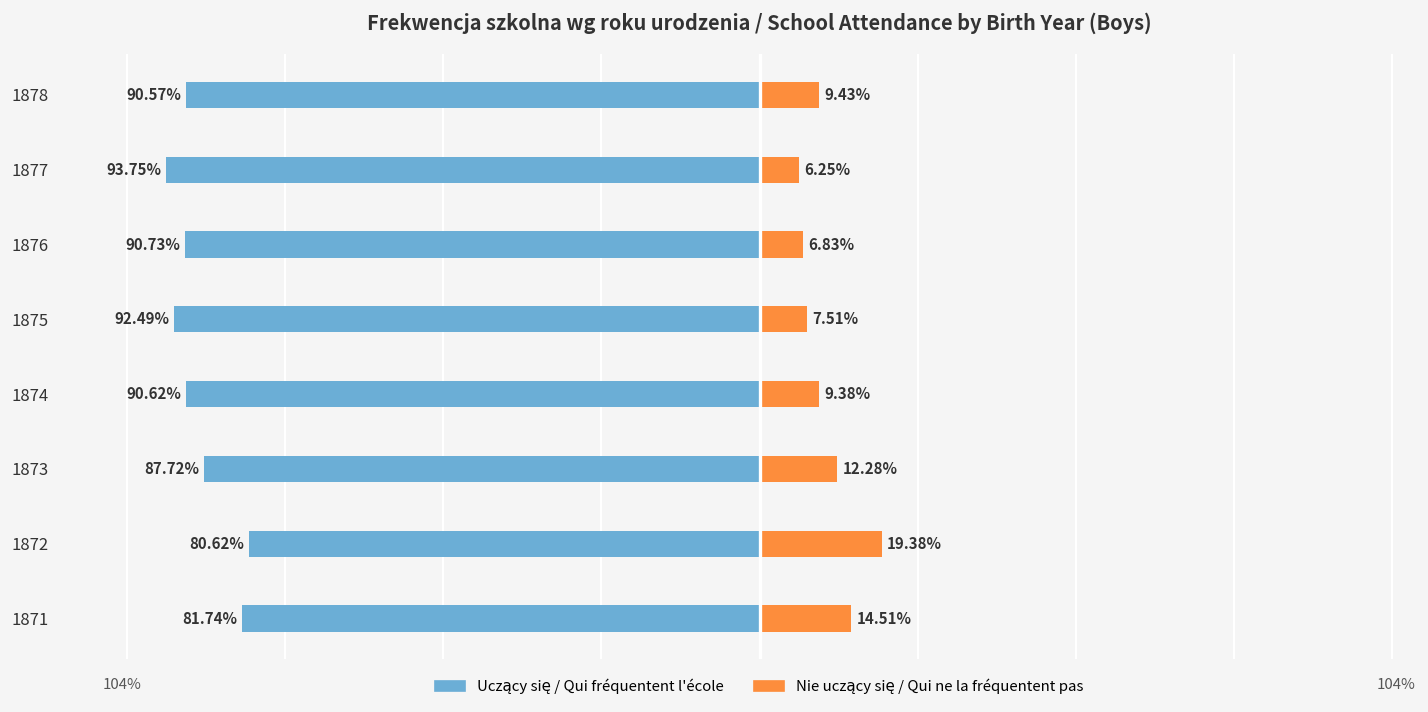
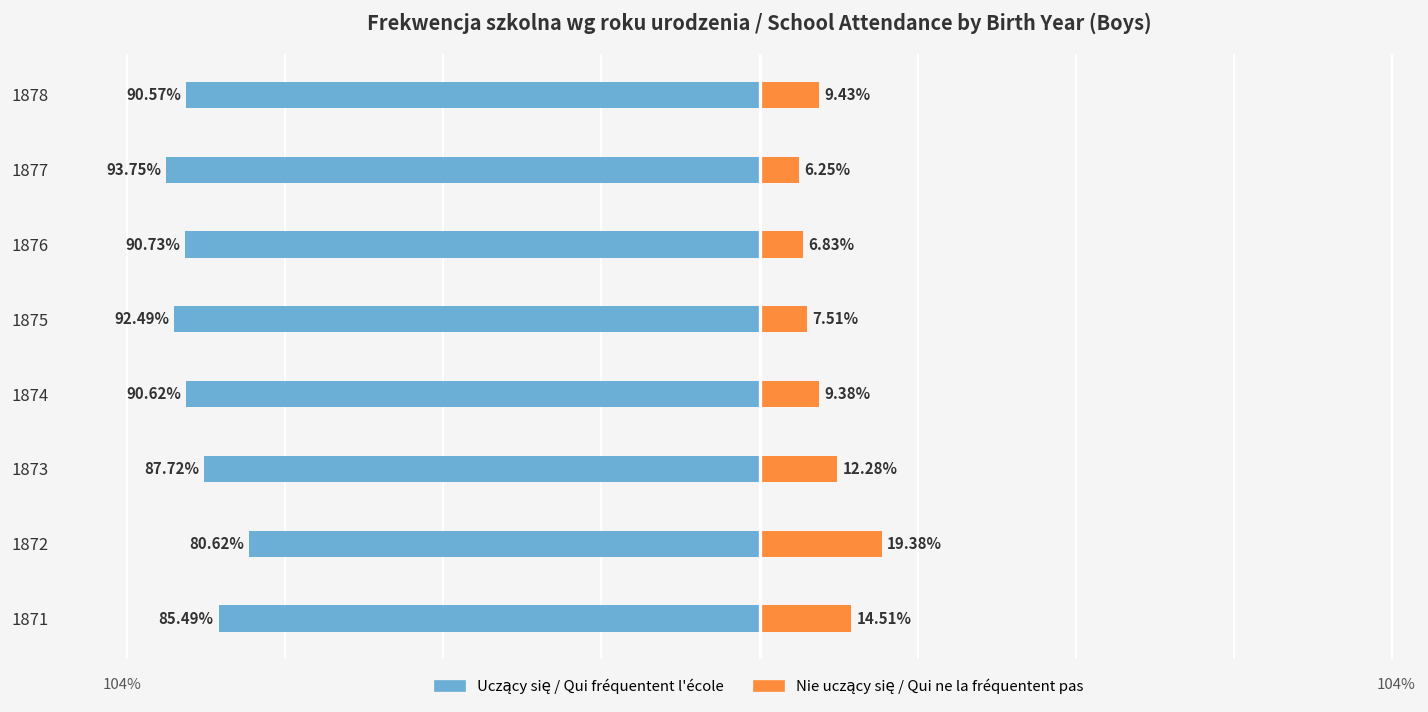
Uczący się / Qui fréquentent l'école, 1871: 81.74% -> 85.49%
